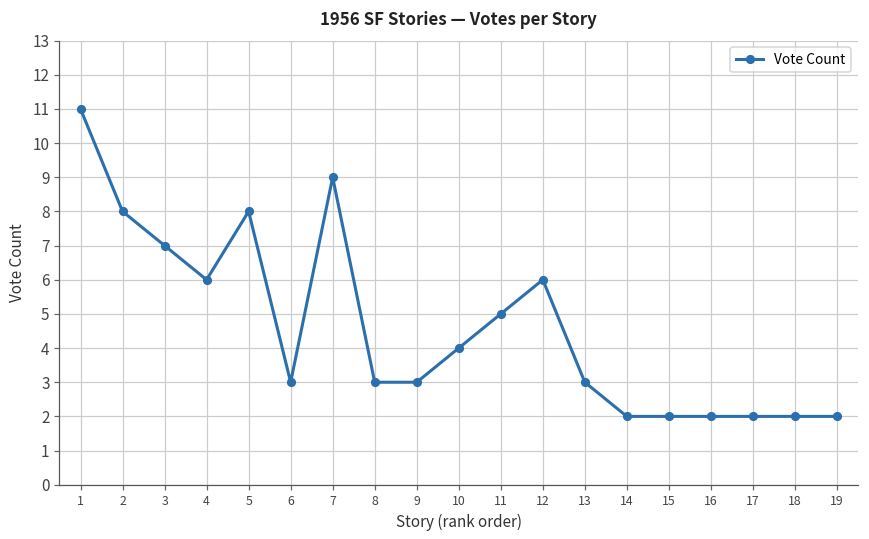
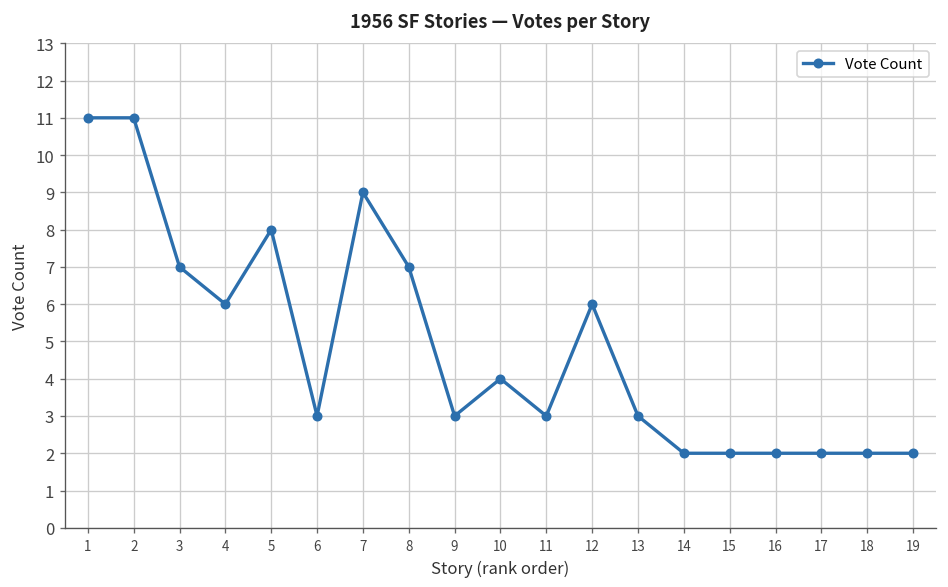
2: 8 -> 11
8: 3 -> 7
11: 5 -> 3
